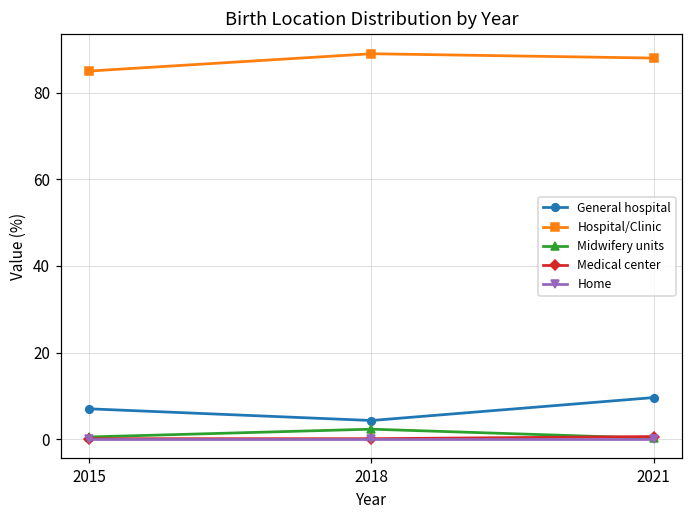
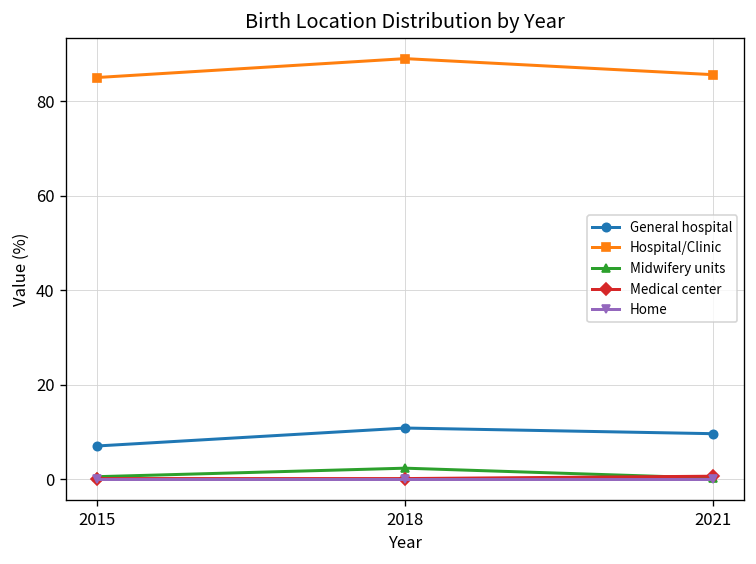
General hospital, 2018: 4 -> 11
Hospital/Clinic, 2021: 88 -> 86
